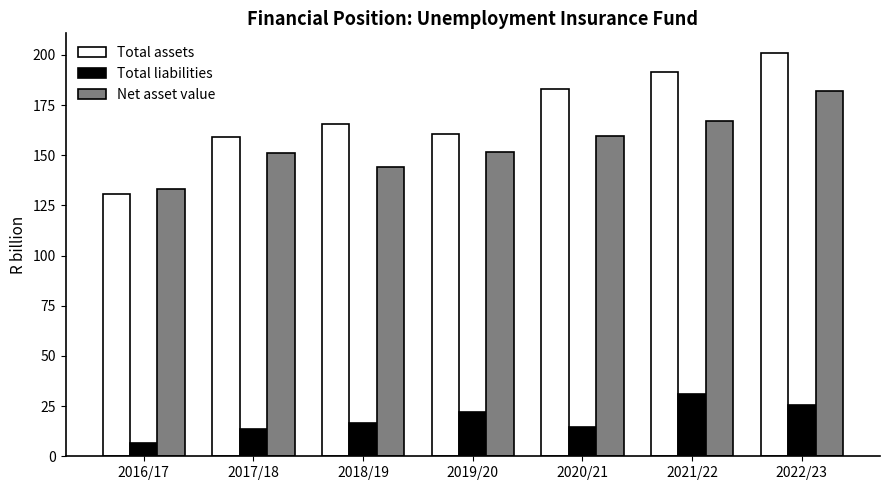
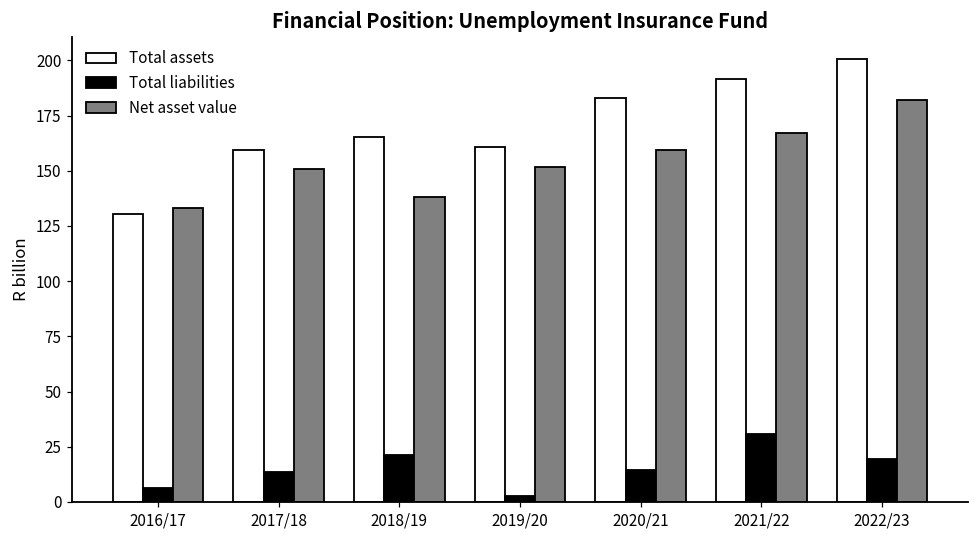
Total liabilities, 2018/19: 16 -> 21
Net asset value, 2018/19: 144 -> 138
Total liabilities, 2019/20: 22 -> 3
Total liabilities, 2022/23: 26 -> 20
